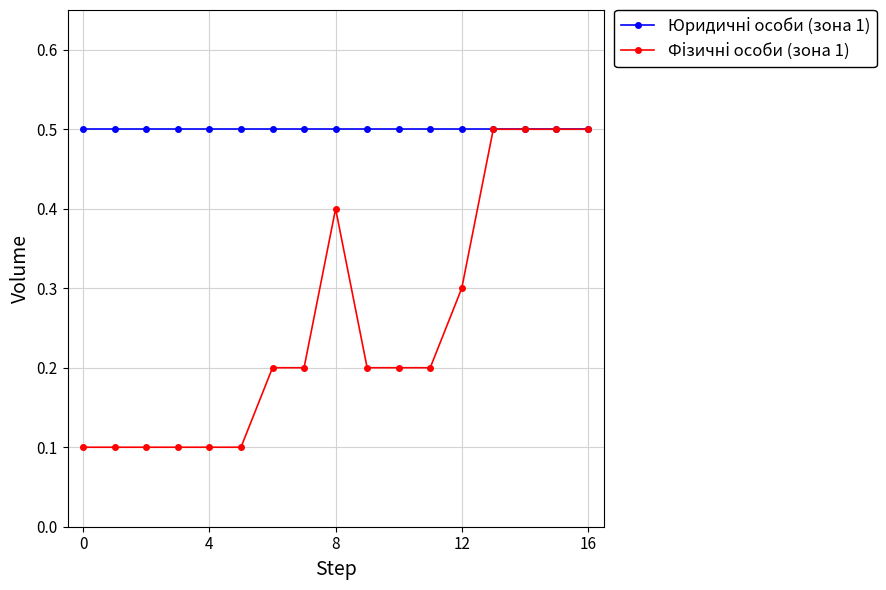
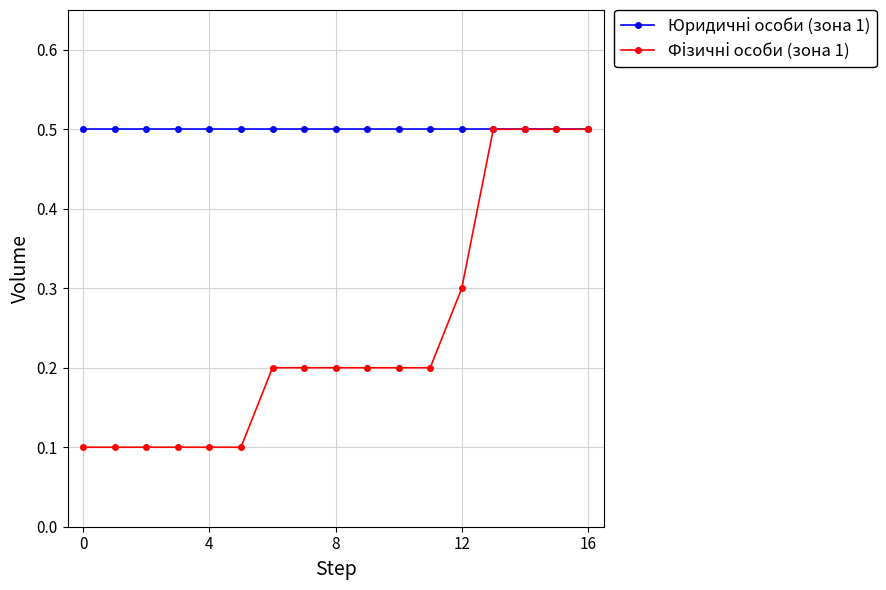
Фізичні особи (зона 1), 8: 0.4 -> 0.2
